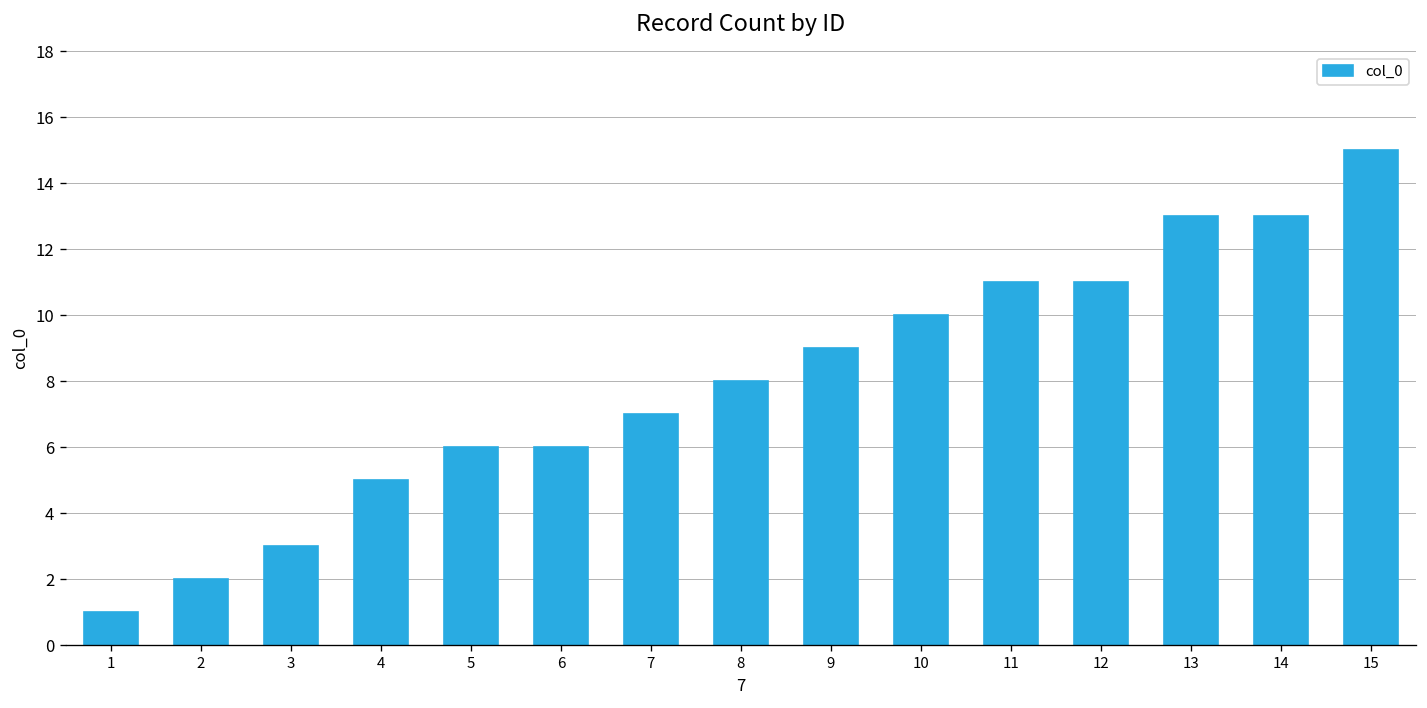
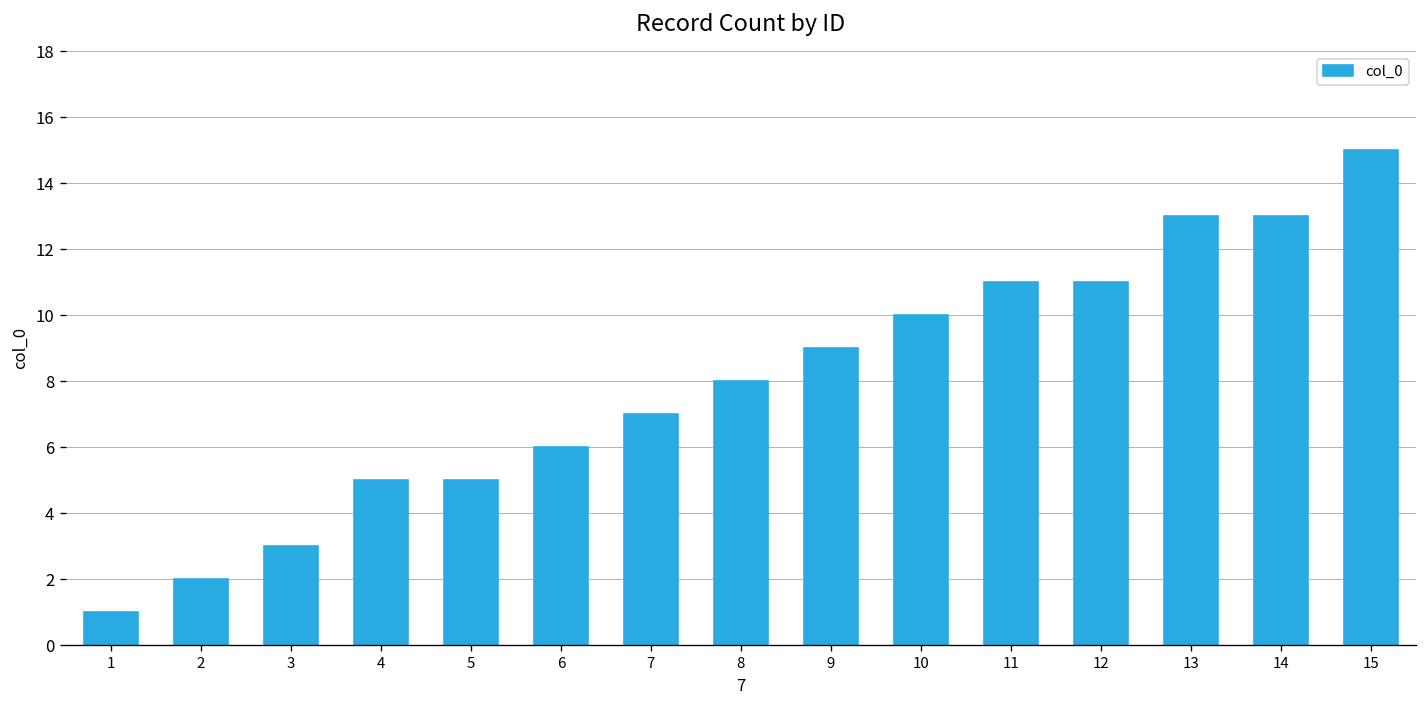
5: 6 -> 5
